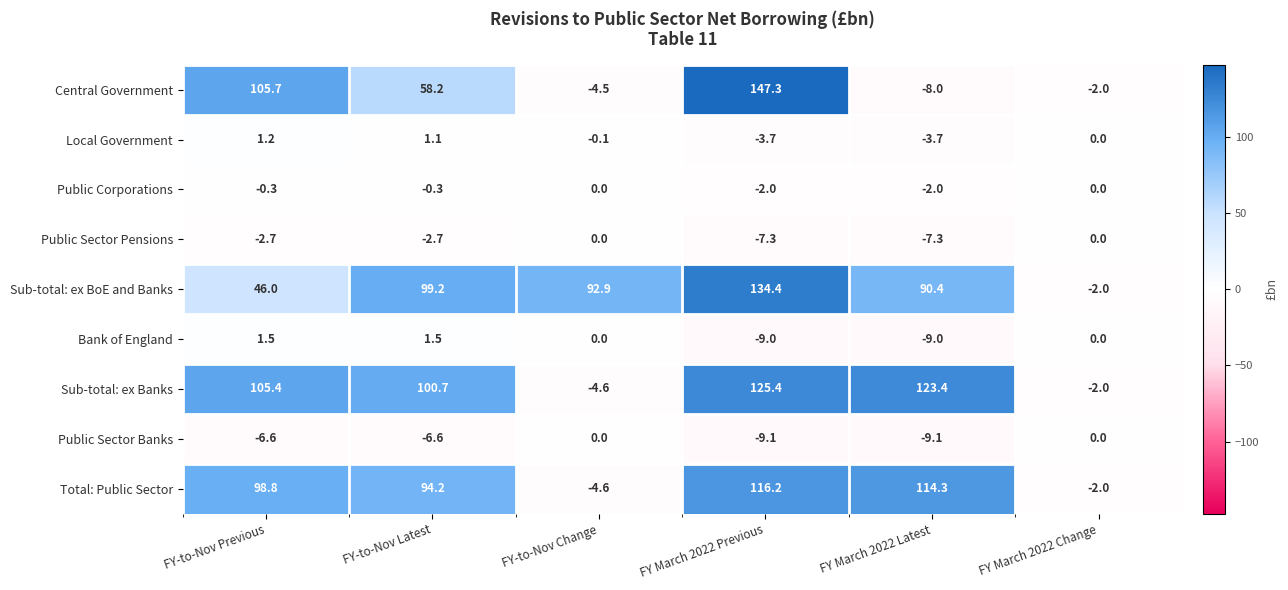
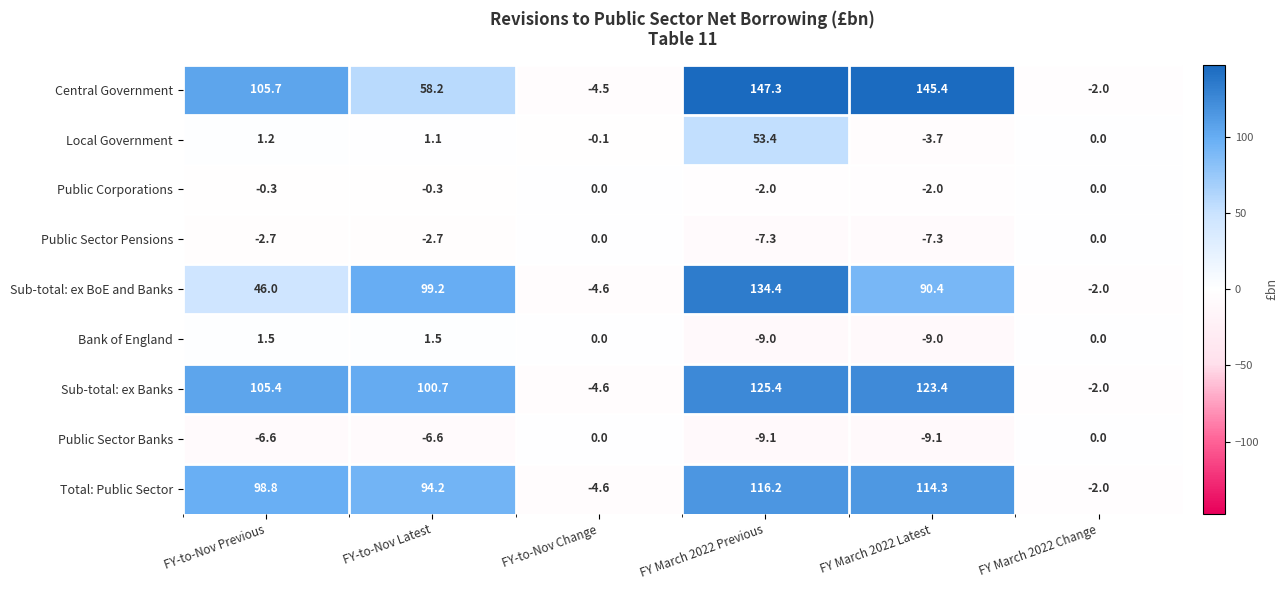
Central Government, FY March 2022 Latest: -8.0 -> 145.4
Local Government, FY March 2022 Previous: -3.7 -> 53.4
Sub-total: ex BoE and Banks, FY-to-Nov Change: 92.9 -> -4.6
